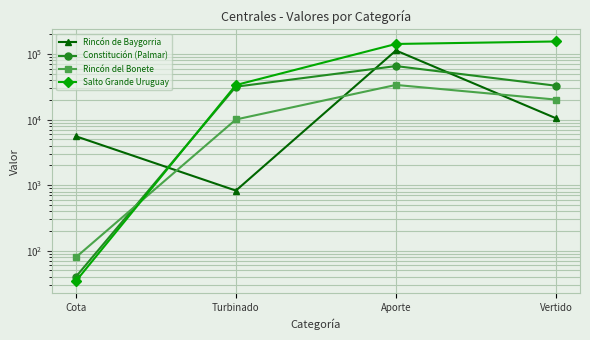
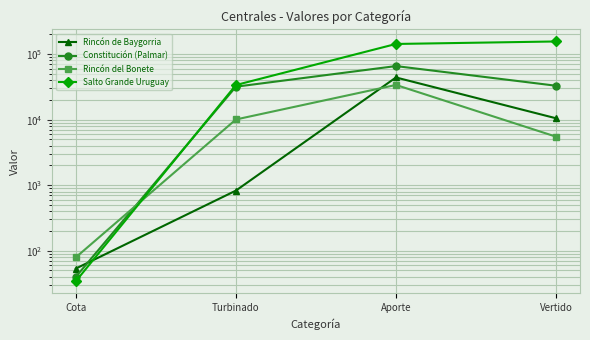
Rincón de Baygorria, Cota: 6000 -> 50
Rincón de Baygorria, Aporte: 110000 -> 40000
Rincón del Bonete, Vertido: 20000 -> 5000
